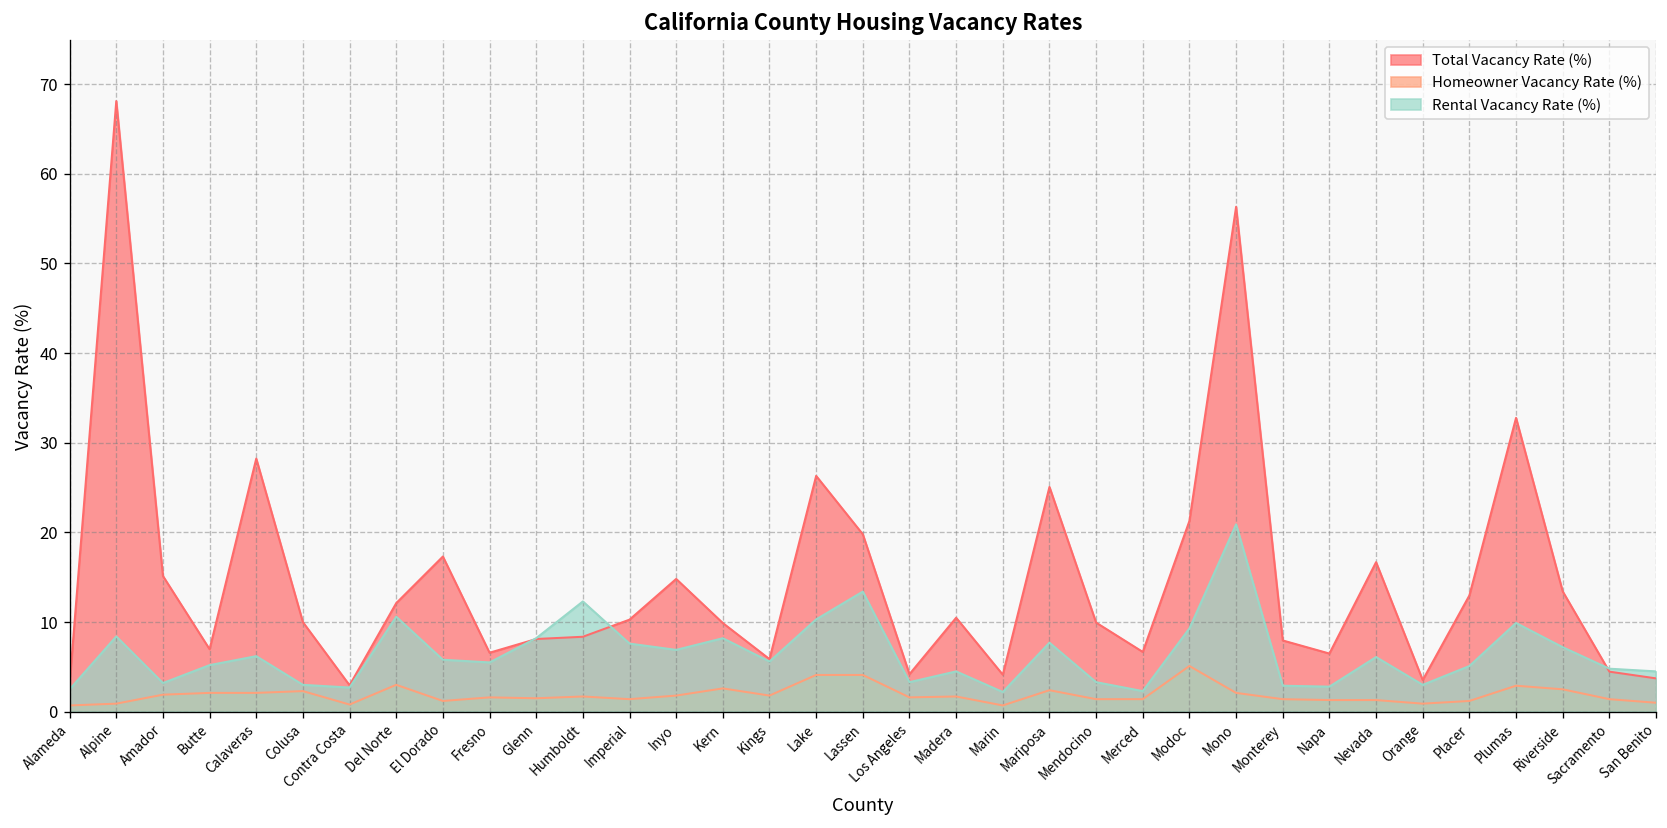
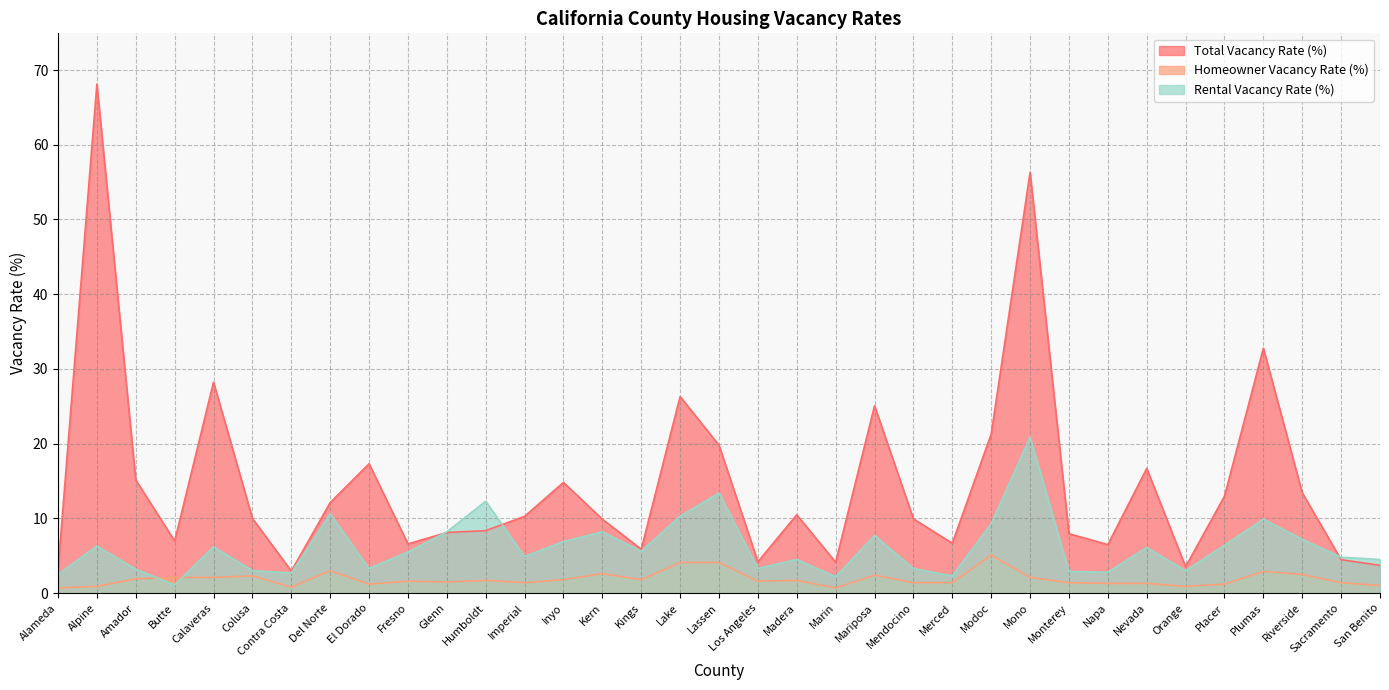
Rental Vacancy Rate (%), Alpine: 8 -> 6
Rental Vacancy Rate (%), Butte: 5 -> 1
Rental Vacancy Rate (%), El Dorado: 6 -> 3
Rental Vacancy Rate (%), Imperial: 8 -> 5
Rental Vacancy Rate (%), Placer: 5 -> 6
